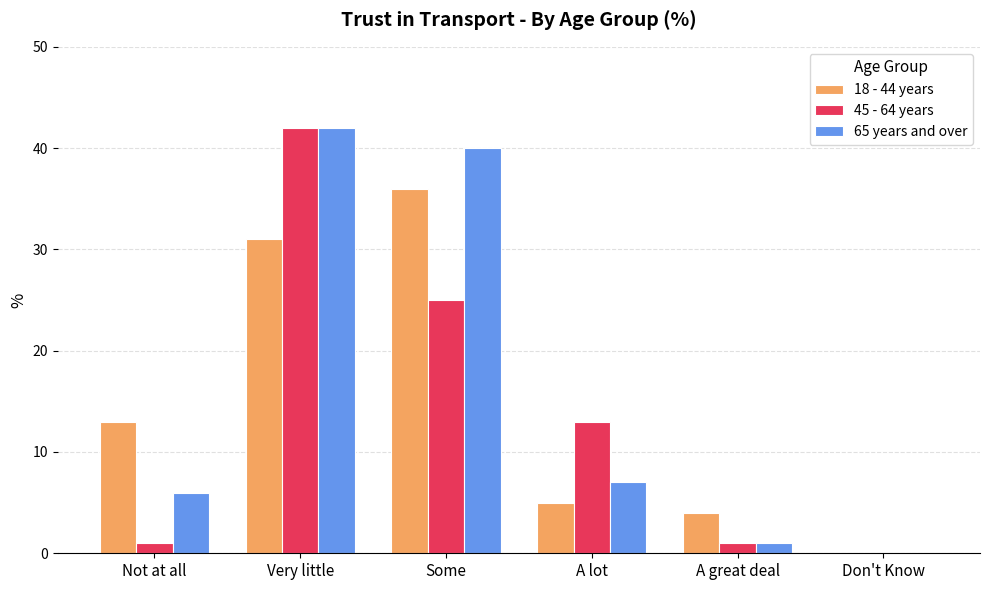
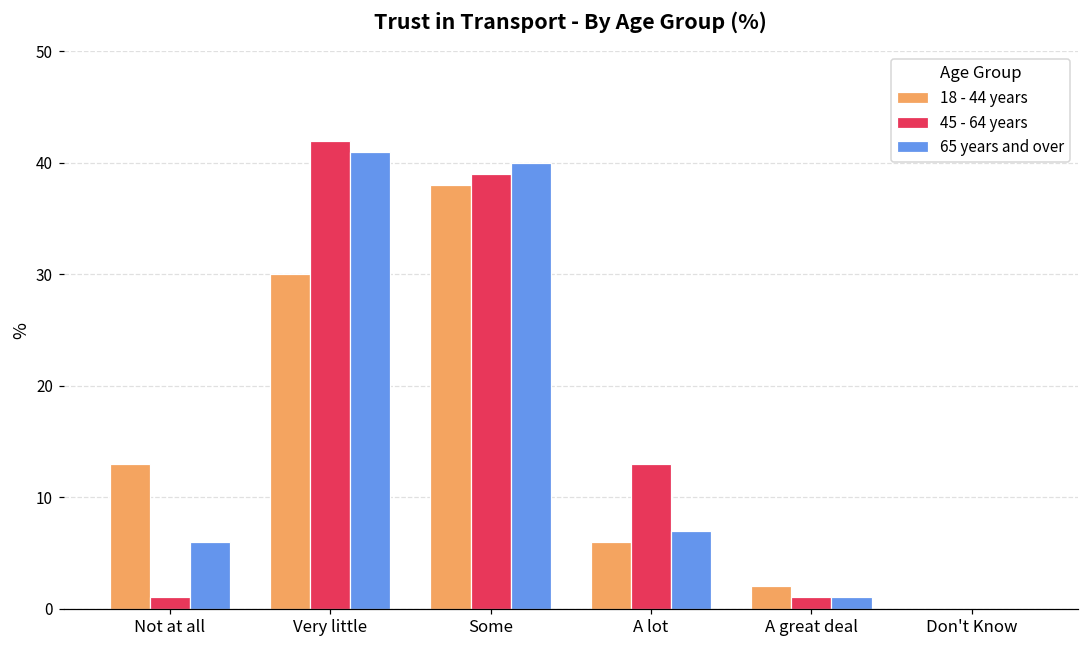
18 - 44 years, Very little: 31 -> 30
65 years and over, Very little: 42 -> 41
18 - 44 years, Some: 36 -> 38
45 - 64 years, Some: 25 -> 39
18 - 44 years, A lot: 5 -> 6
18 - 44 years, A great deal: 4 -> 2
